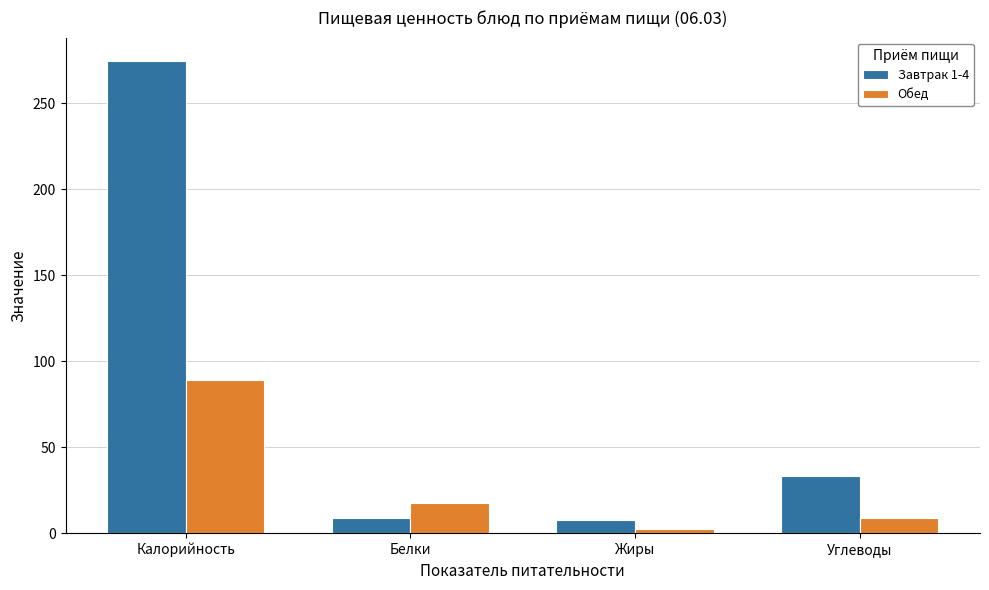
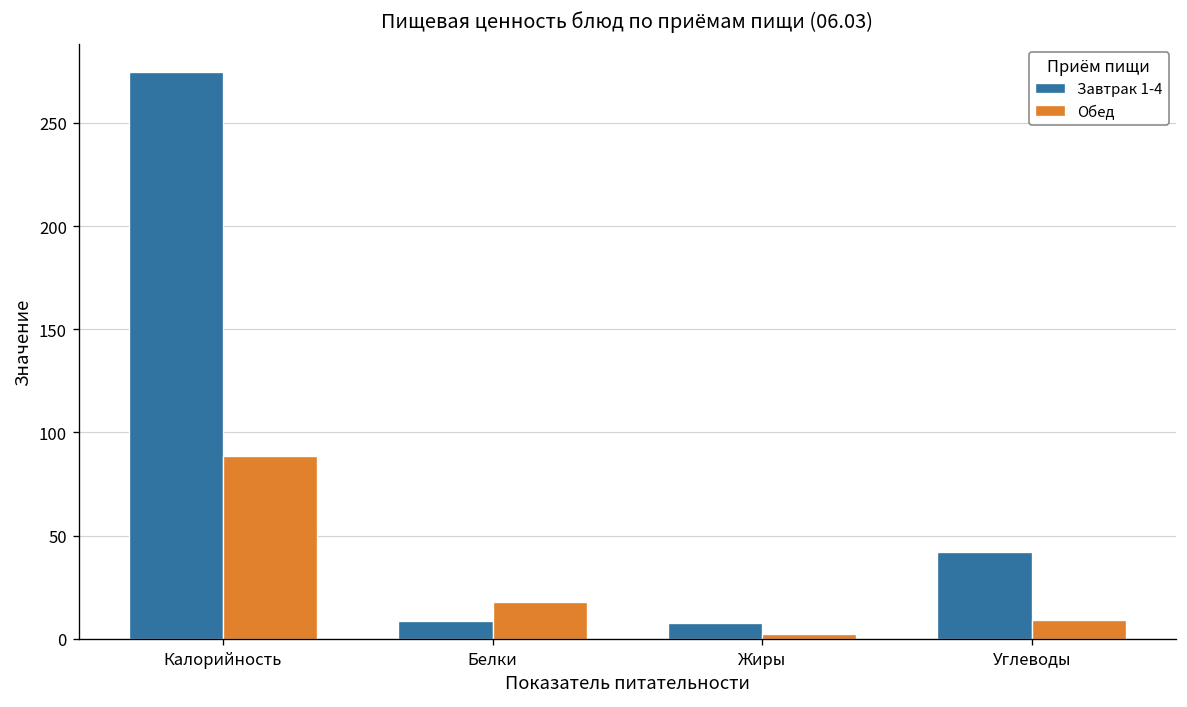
Завтрак 1-4, Углеводы: 33 -> 42
